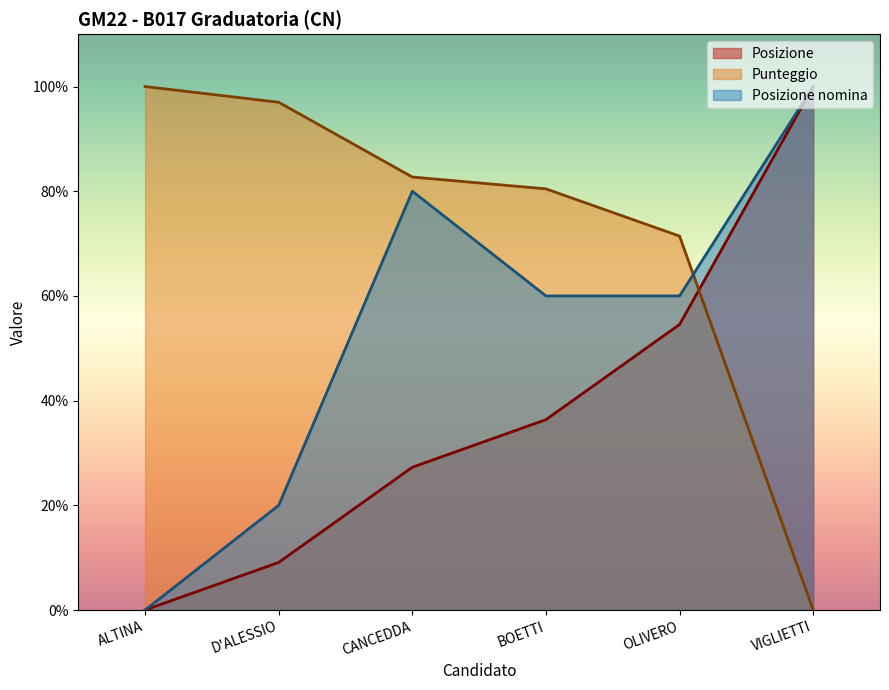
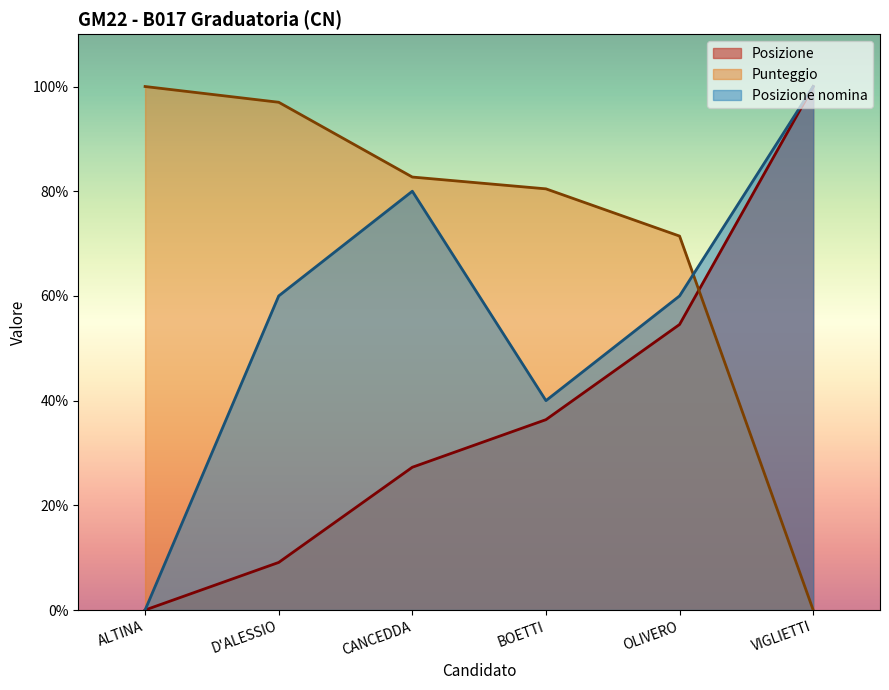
Posizione nomina, D'ALESSIO: 20% -> 60%
Posizione nomina, BOETTI: 60% -> 40%
